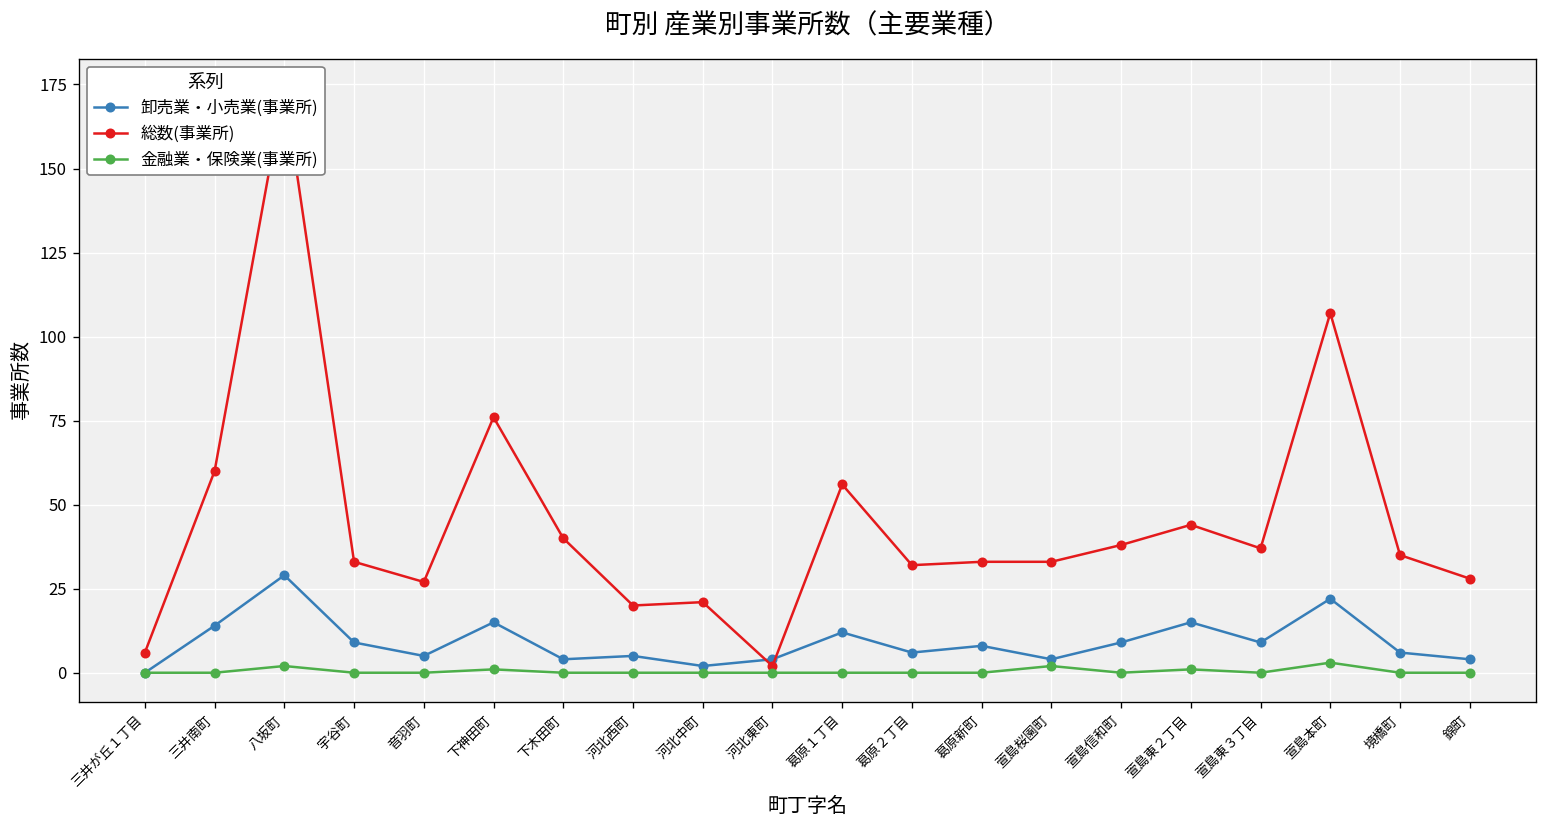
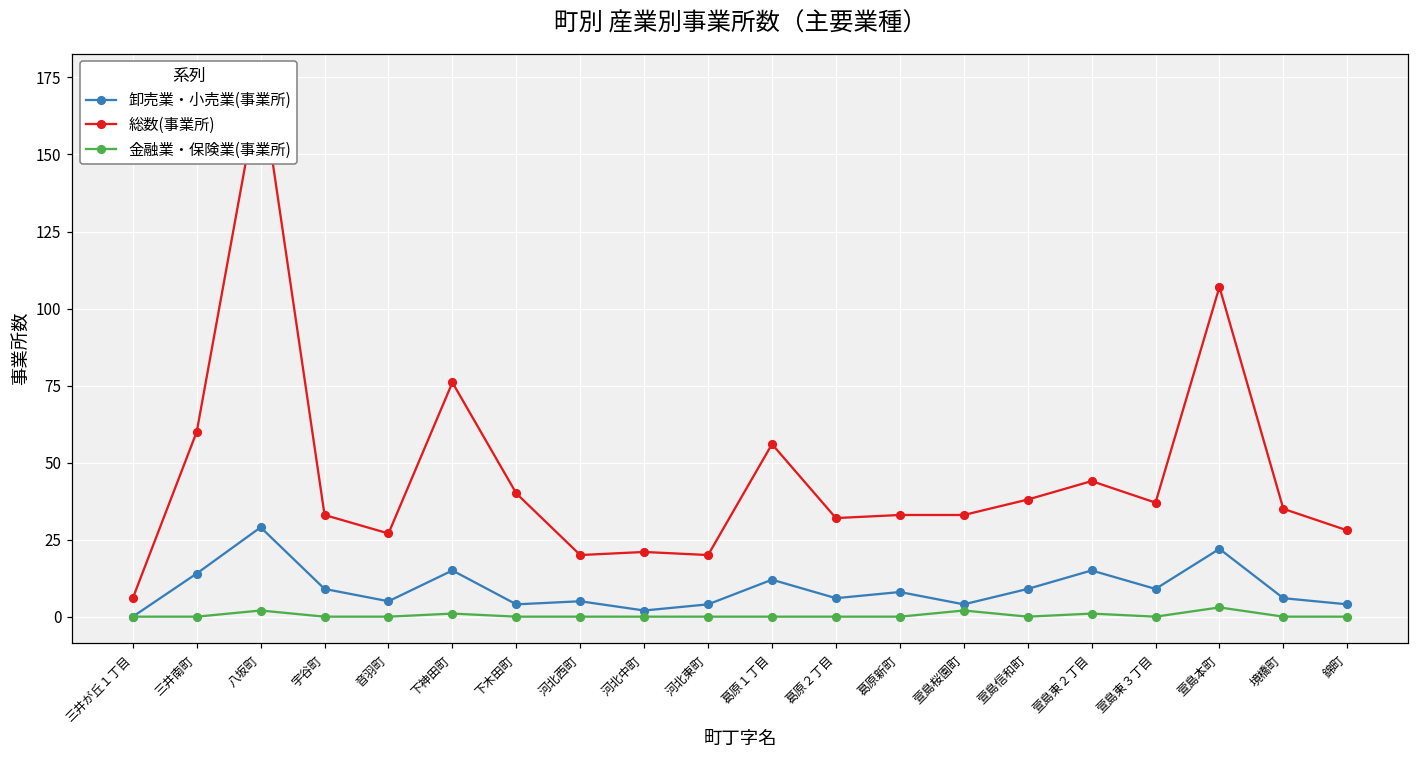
総数(事業所), 河北東町: 2 -> 20
